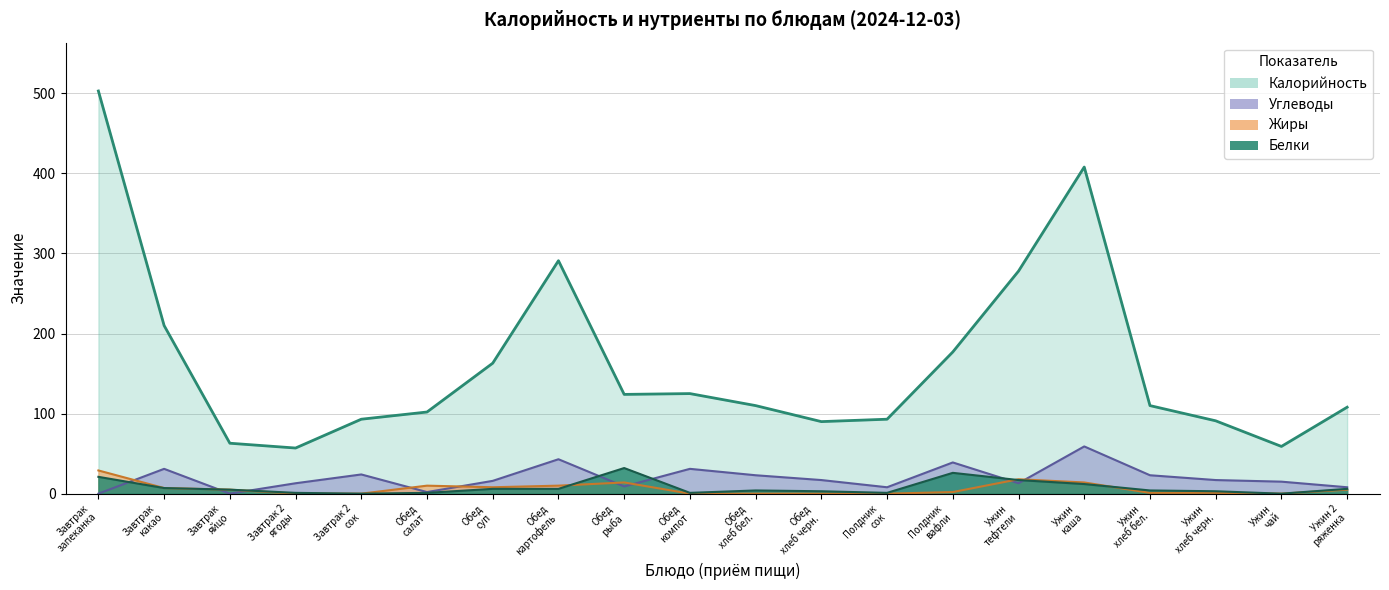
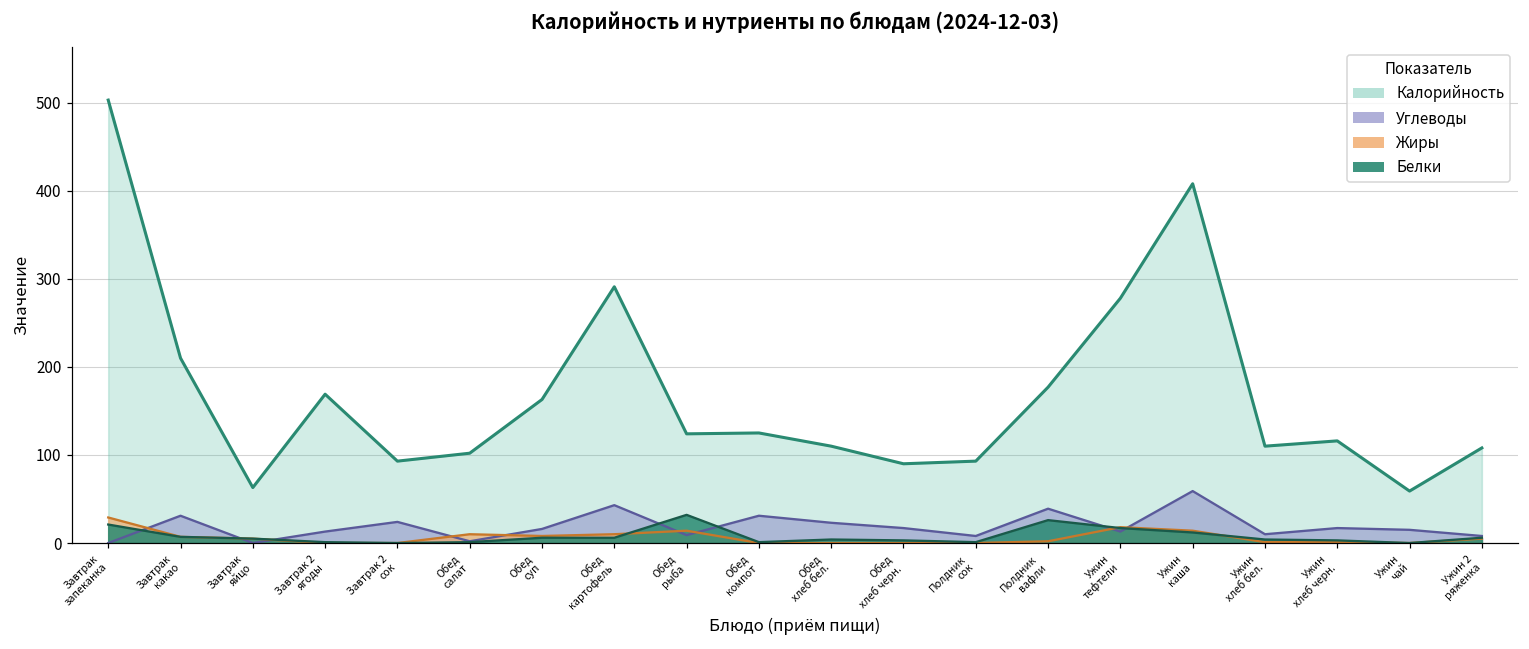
Калорийность, Завтрак 2 ягоды: 60 -> 170
Углеводы, Ужин хлеб бел.: 20 -> 10
Калорийность, Ужин хлеб черн.: 90 -> 120
